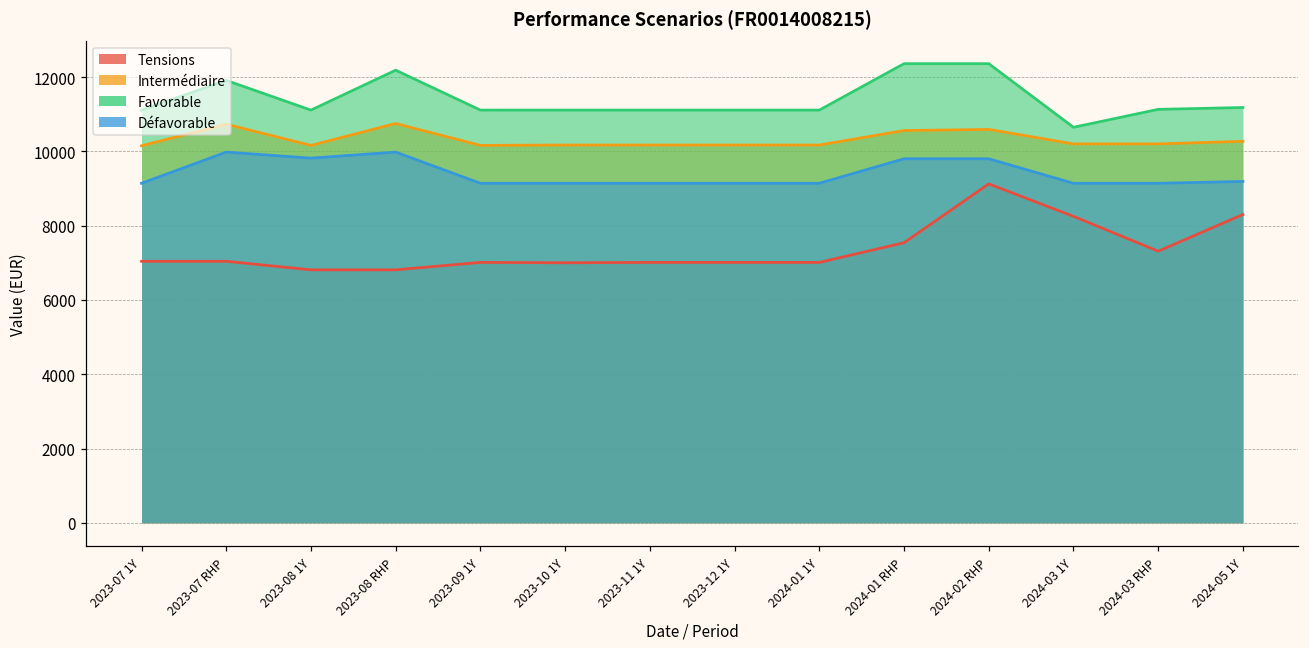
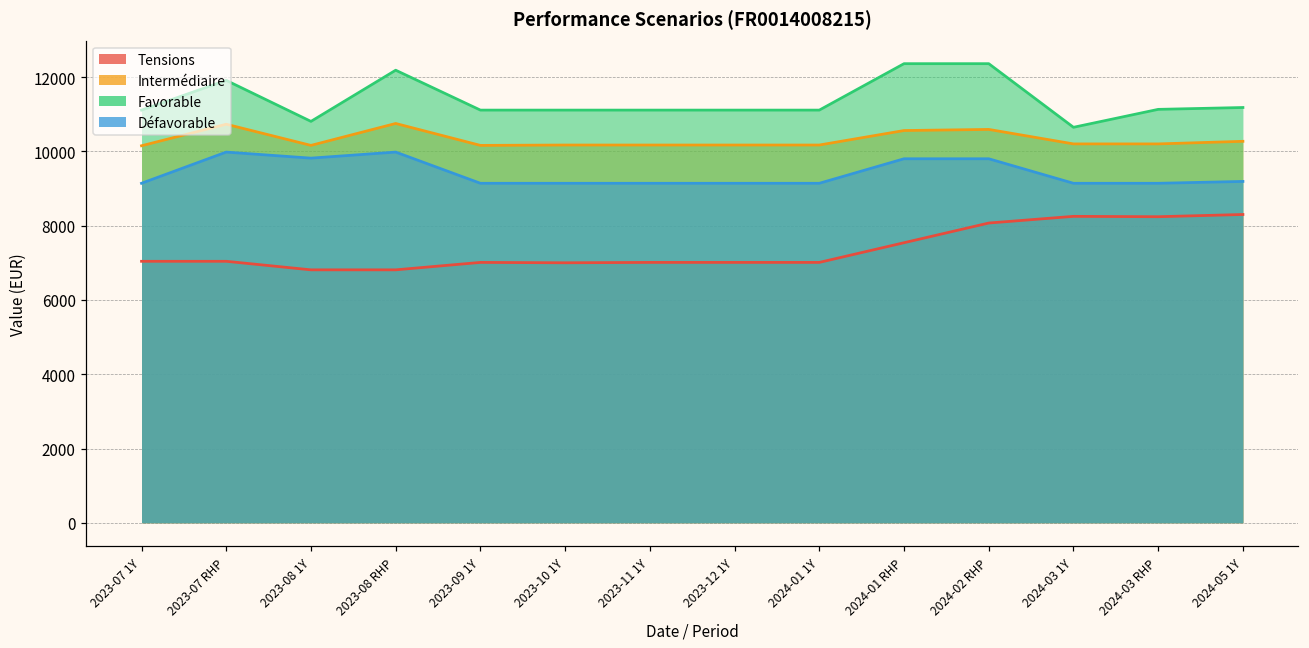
Favorable, 2023-08 1Y: 11100 -> 10800
Tensions, 2024-02 RHP: 9100 -> 8100
Tensions, 2024-03 RHP: 7300 -> 8200
